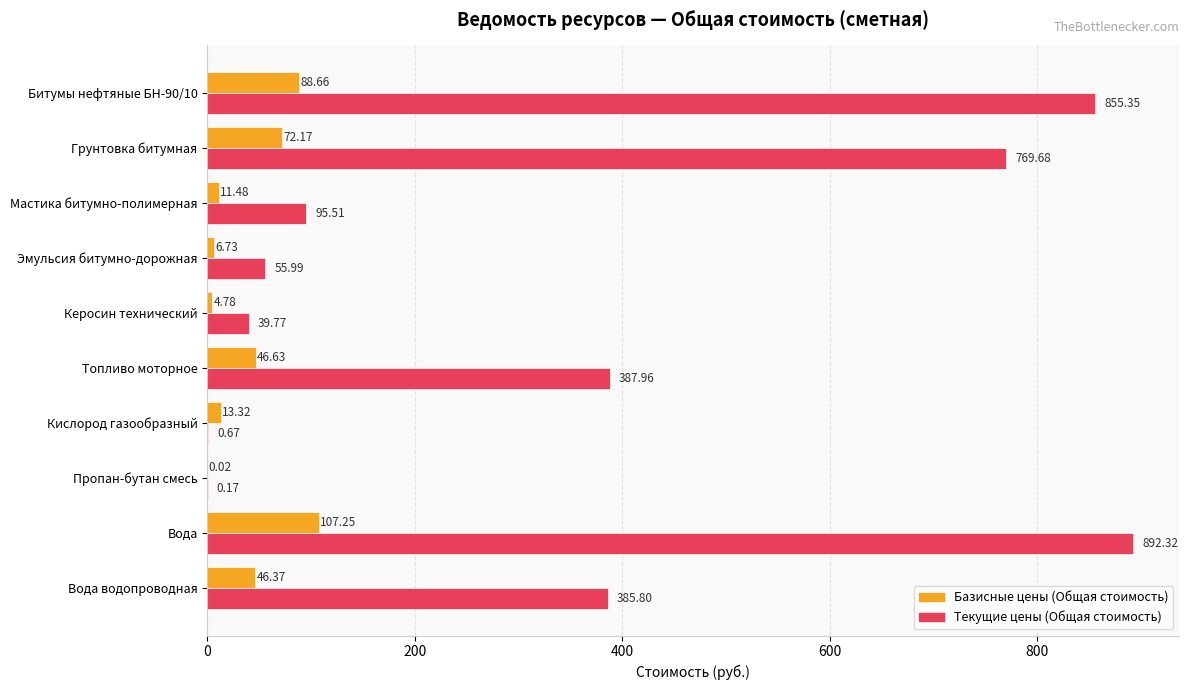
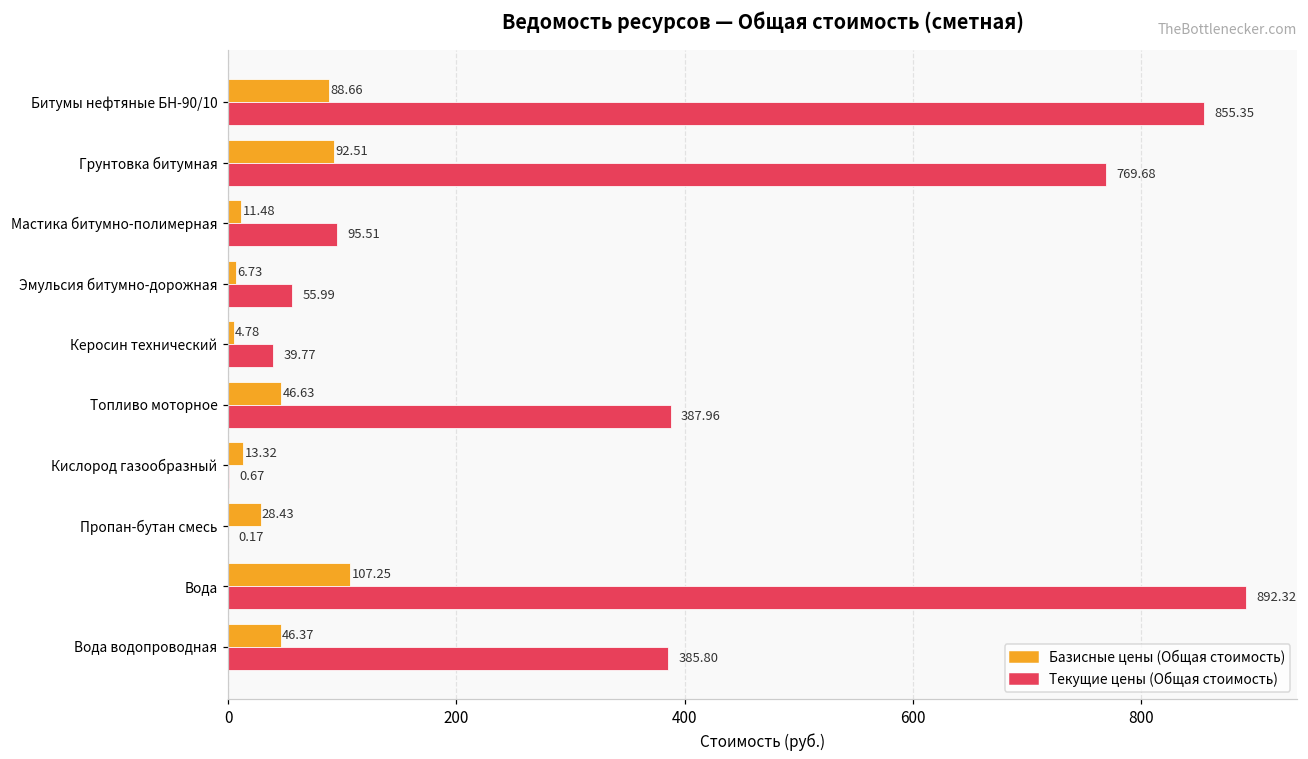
Базисные цены (Общая стоимость), Грунтовка битумная: 72.17 -> 92.51
Базисные цены (Общая стоимость), Пропан-бутан смесь: 0.02 -> 28.43
